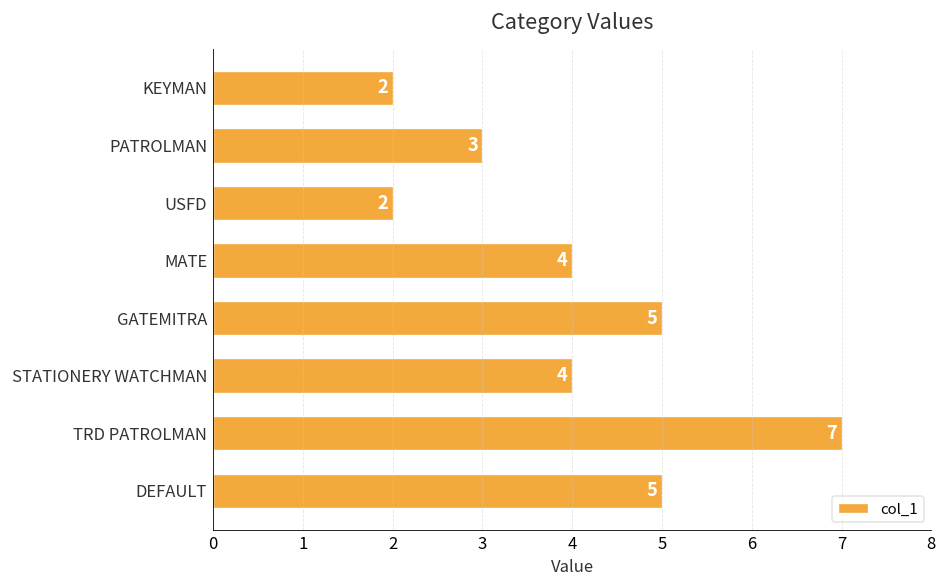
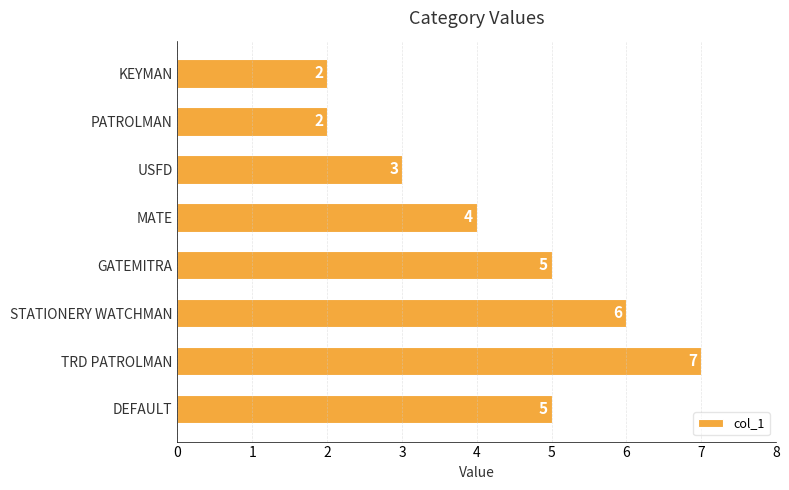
PATROLMAN: 3 -> 2
USFD: 2 -> 3
STATIONERY WATCHMAN: 4 -> 6
